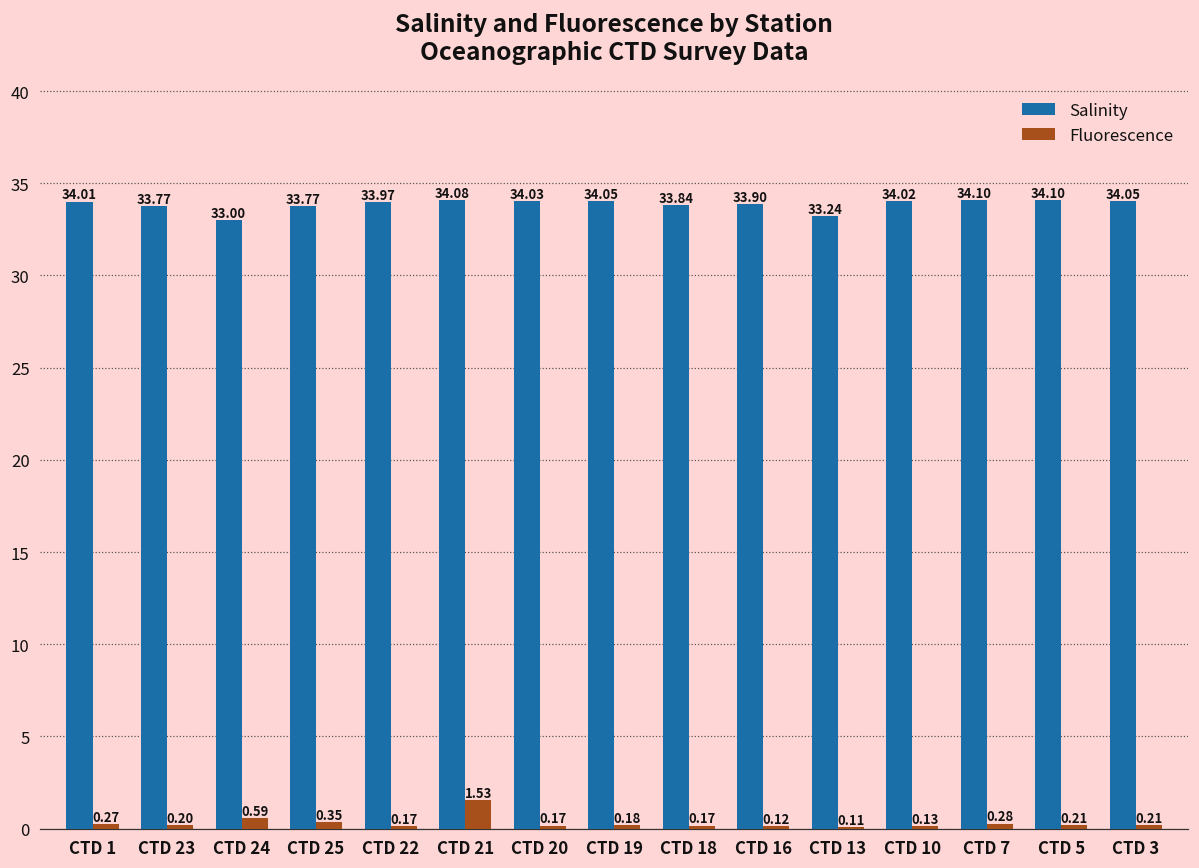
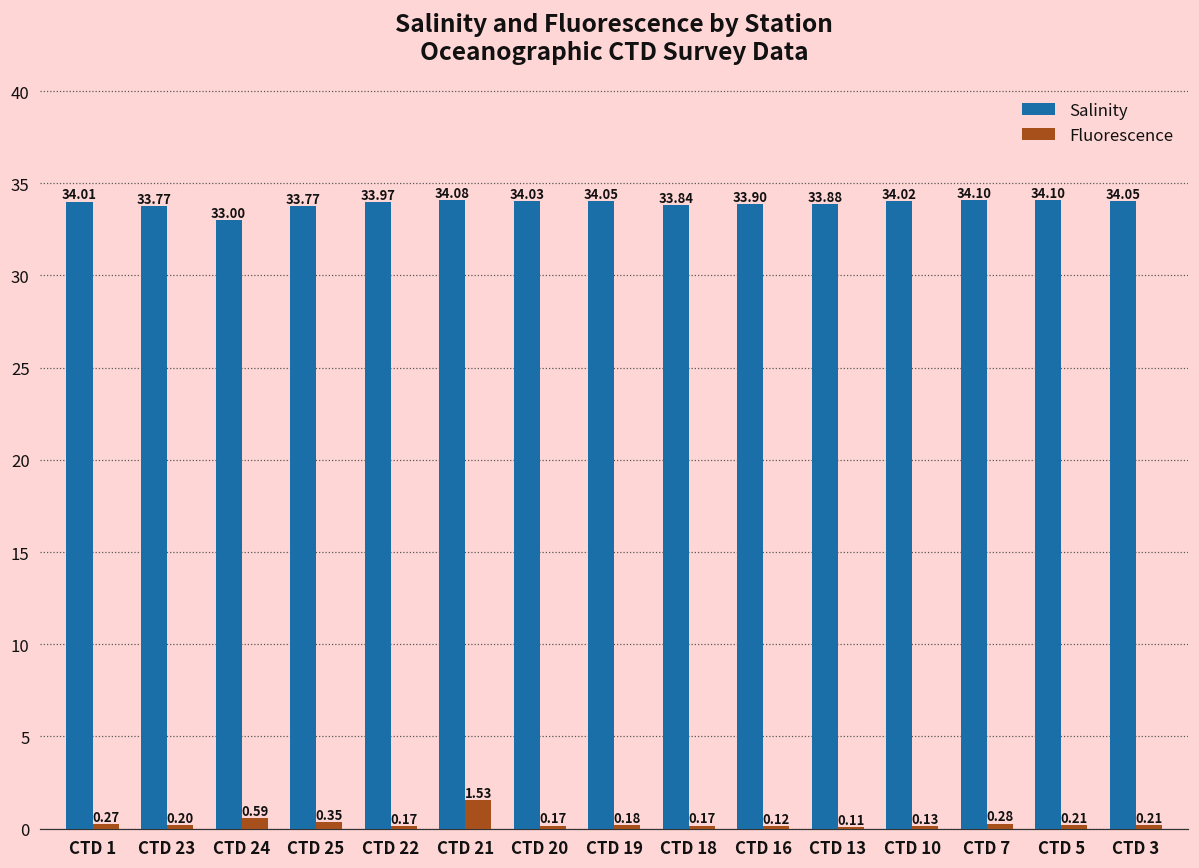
Salinity, CTD 13: 33.24 -> 33.88
